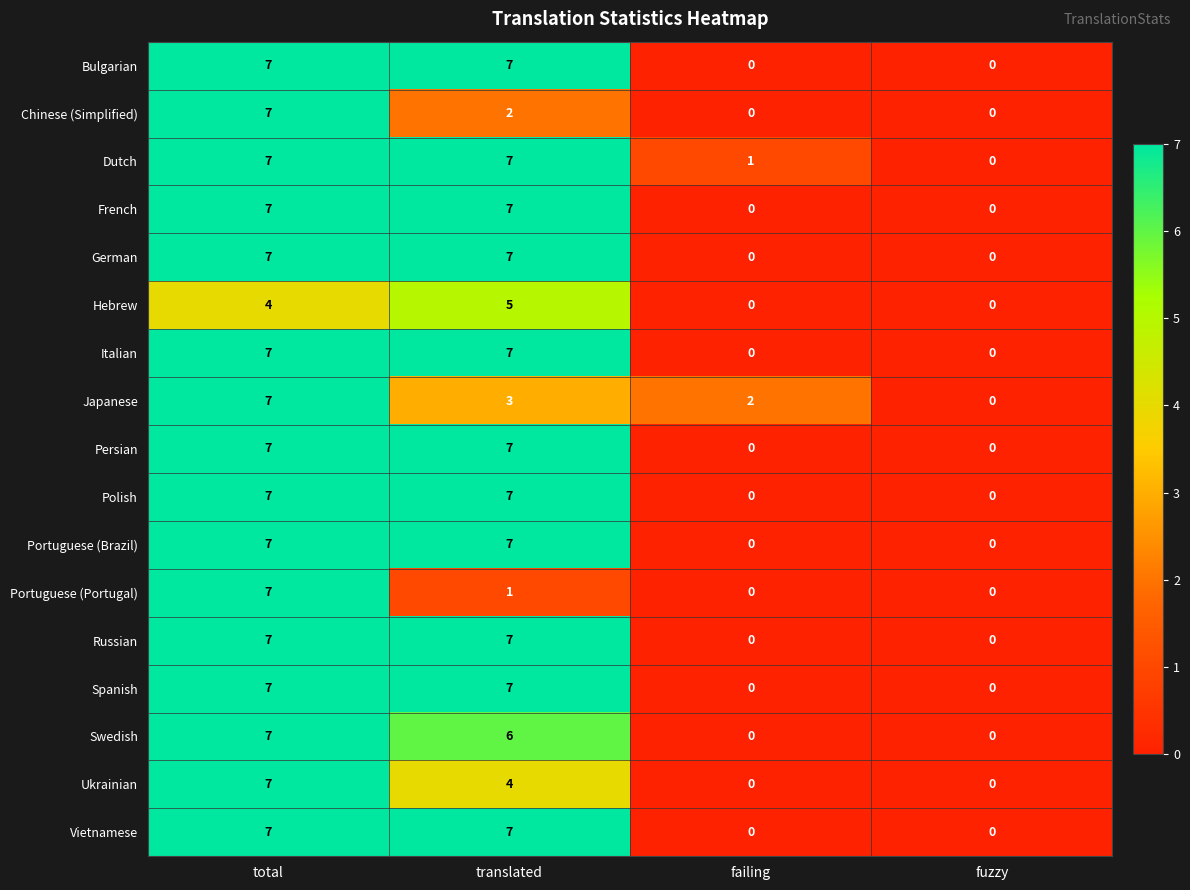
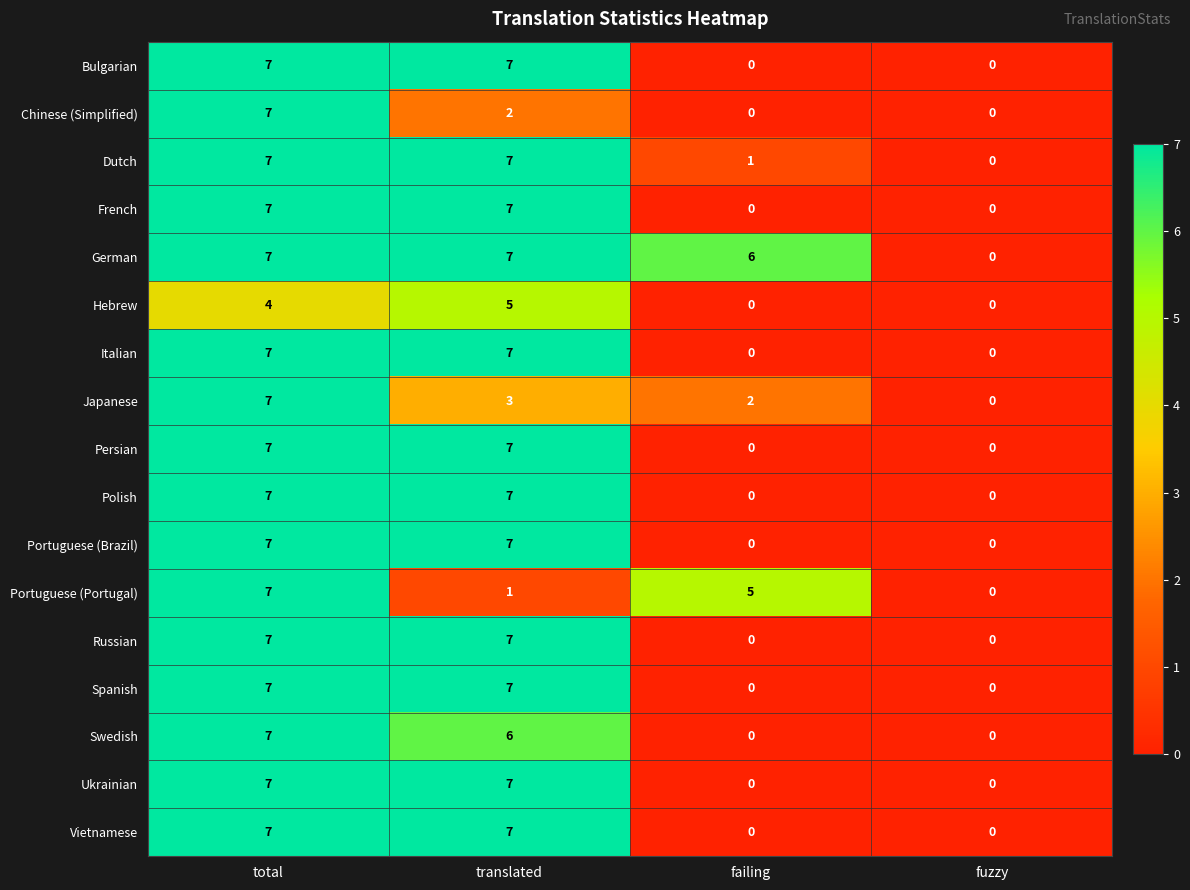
German, failing: 0 -> 6
Portuguese (Portugal), failing: 0 -> 5
Ukrainian, translated: 4 -> 7
